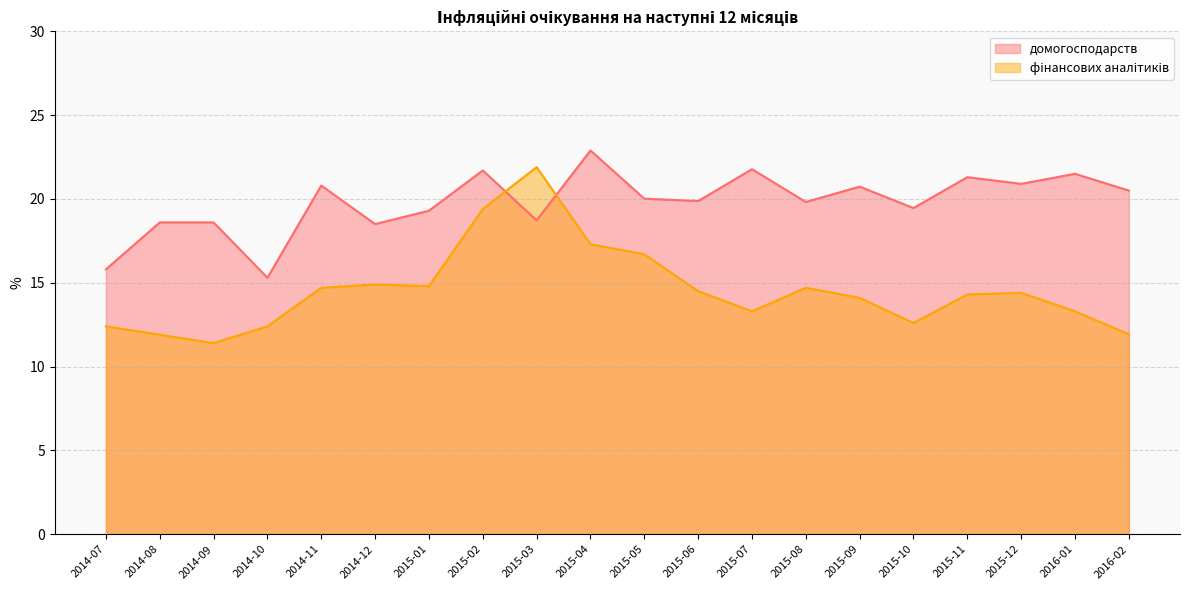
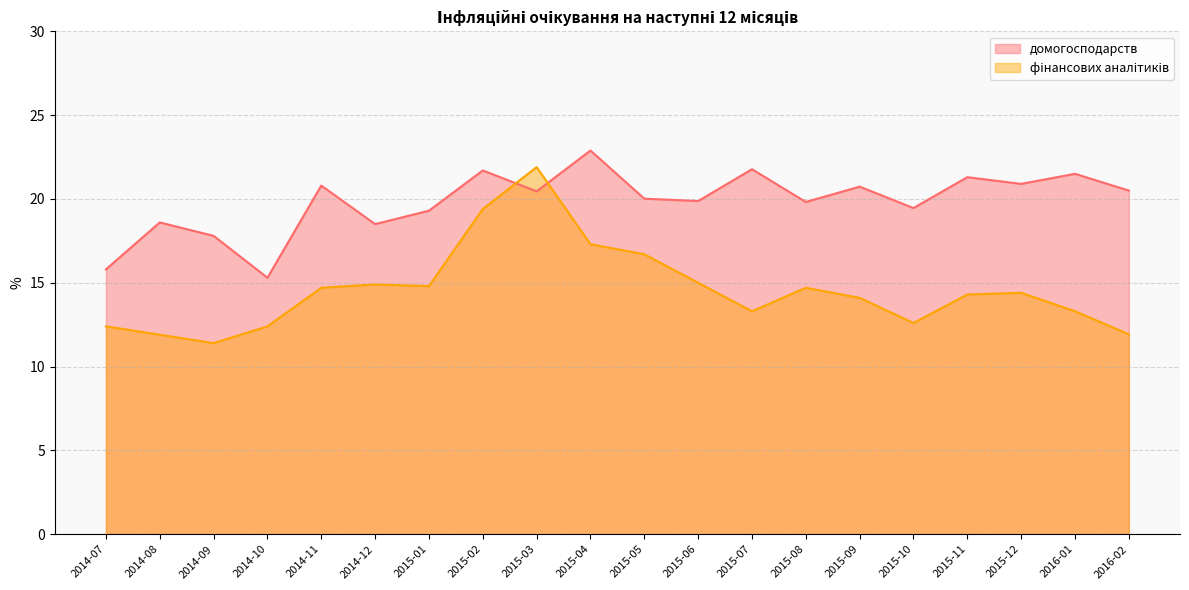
домогосподарств, 2014-09: 18.6 -> 17.8
домогосподарств, 2015-03: 18.7 -> 20.5
фінансових аналітиків, 2015-06: 14.5 -> 15.0
